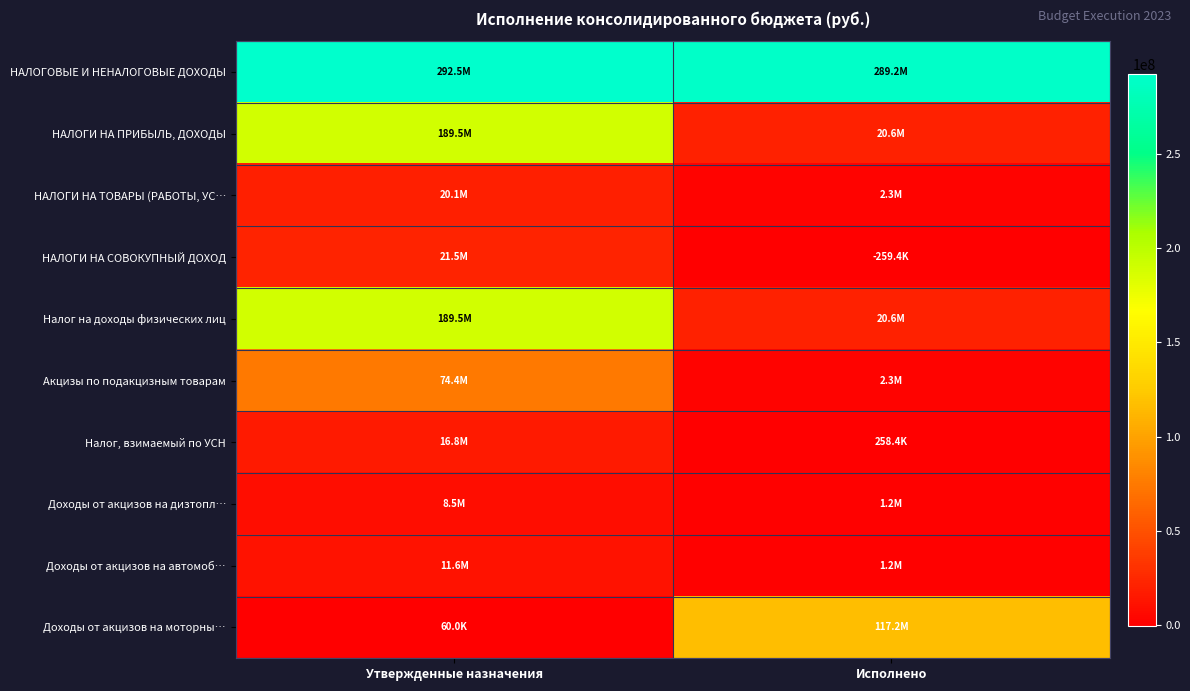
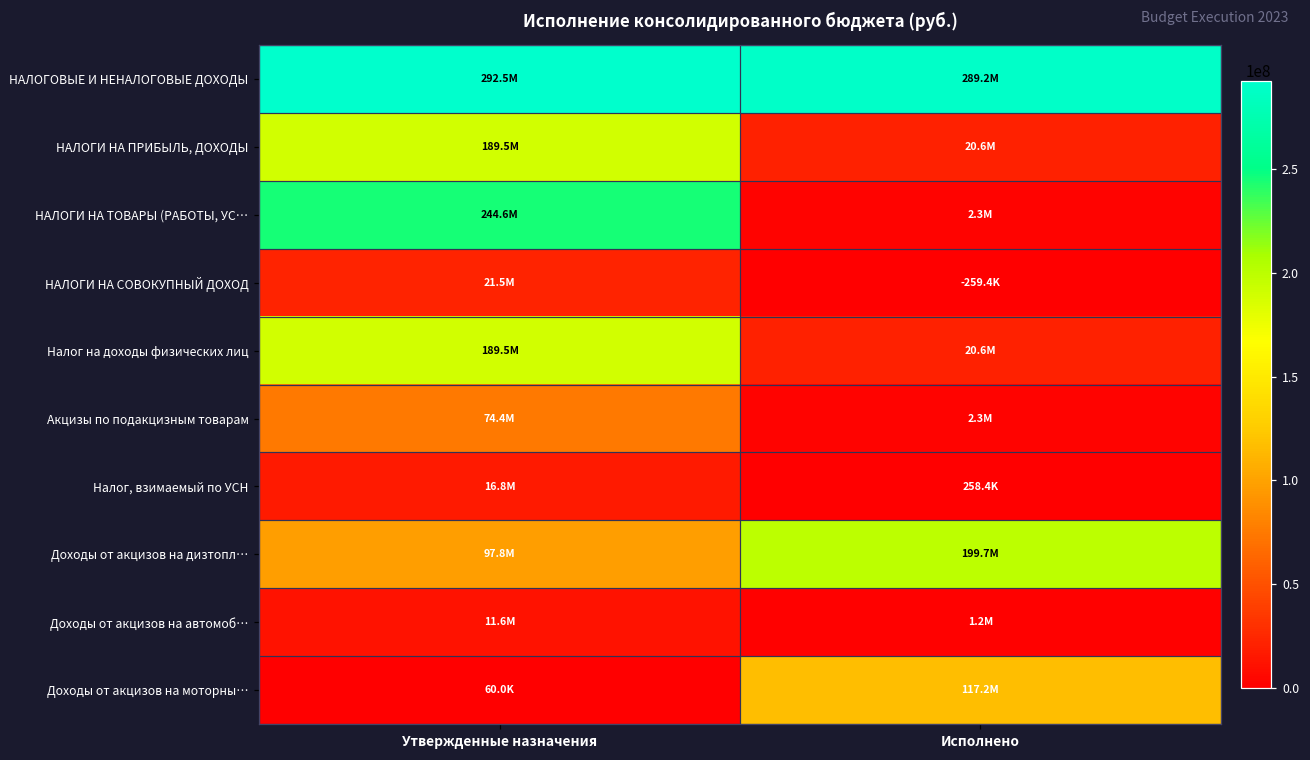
НАЛОГИ НА ТОВАРЫ (РАБОТЫ, УС…, Утвержденные назначения: 20.1M -> 244.6M
Доходы от акцизов на дизтопл…, Утвержденные назначения: 8.5M -> 97.8M
Доходы от акцизов на дизтопл…, Исполнено: 1.2M -> 199.7M
